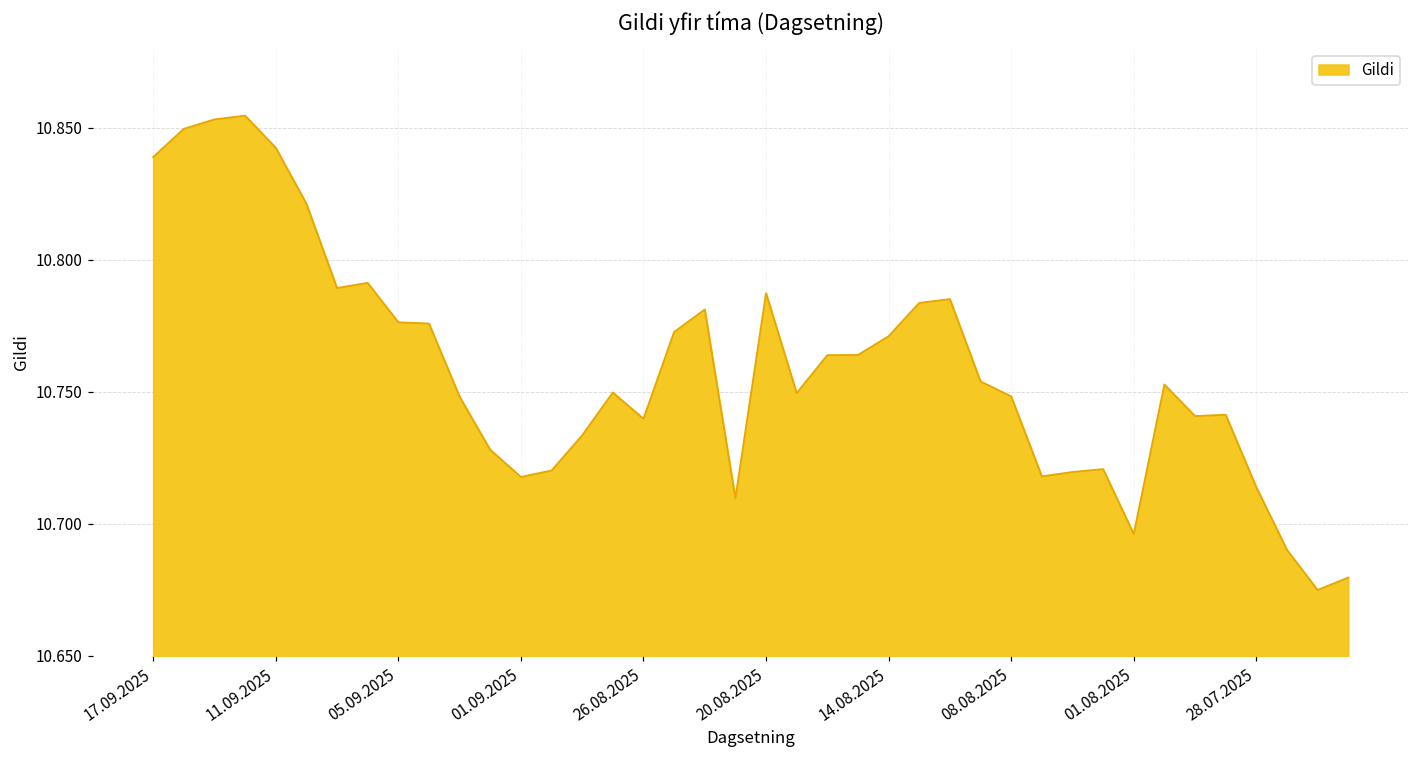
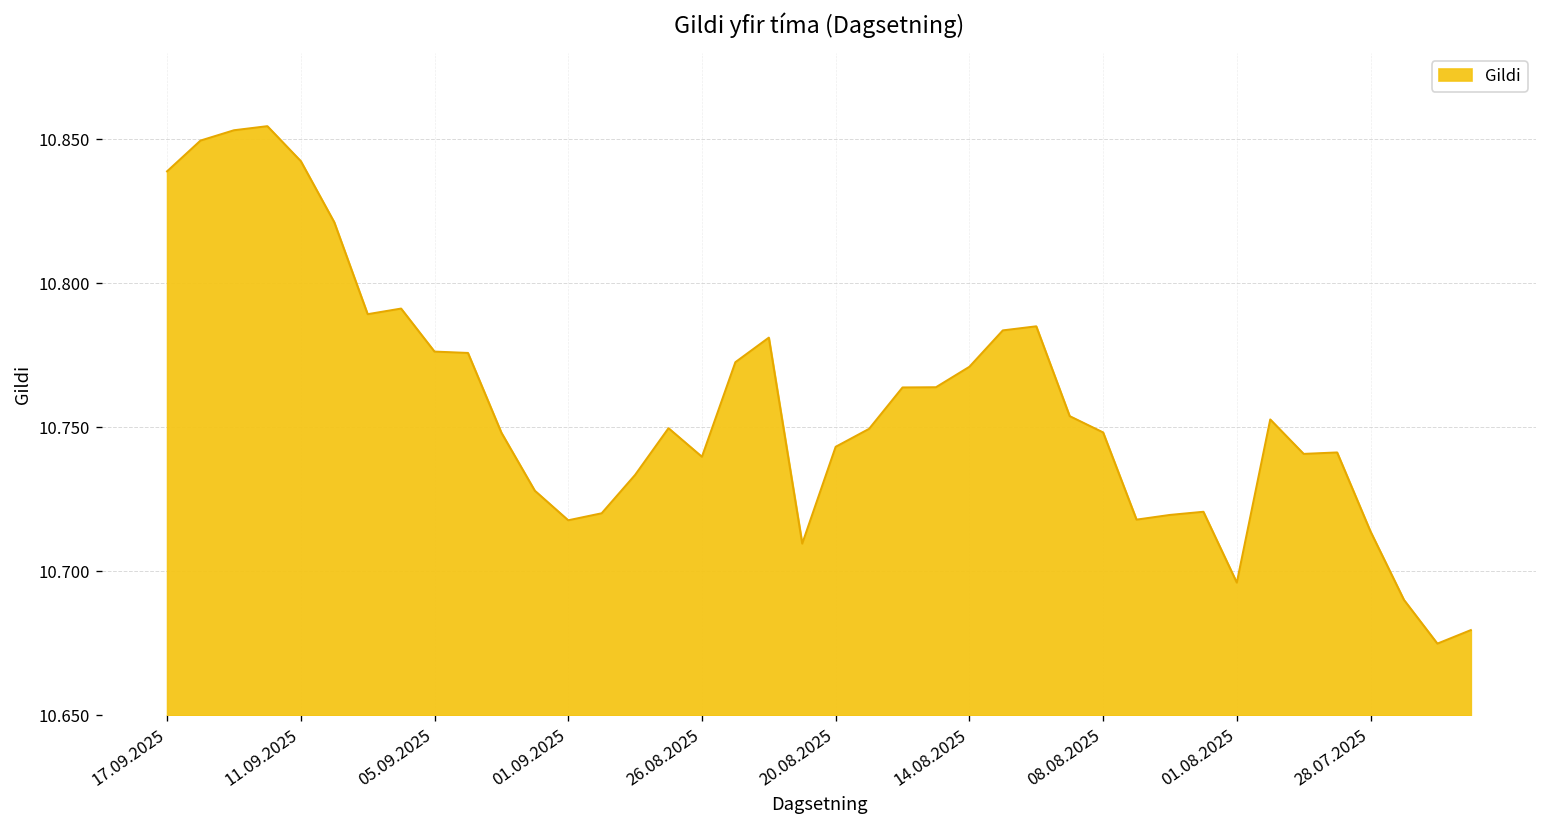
20.08.2025: 10.787 -> 10.743
